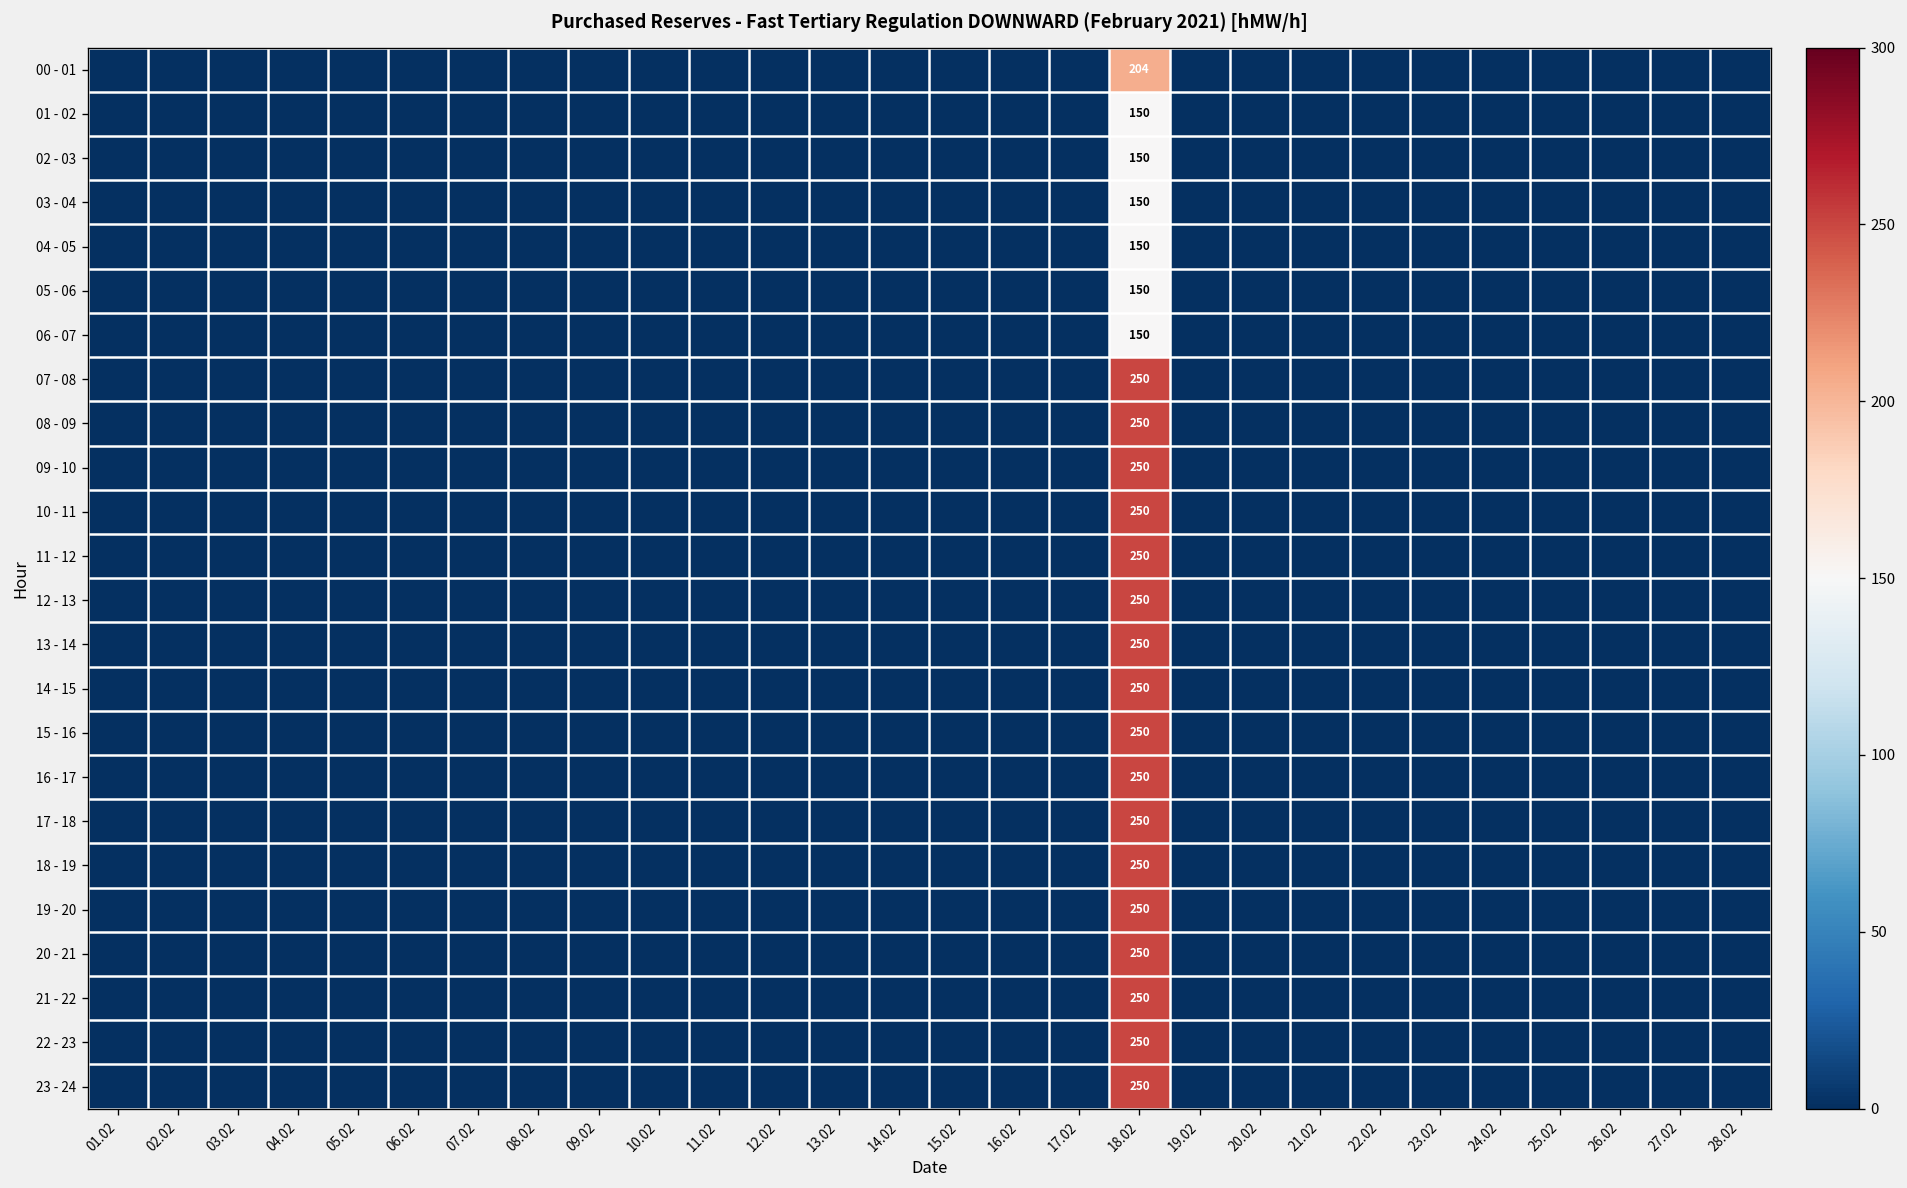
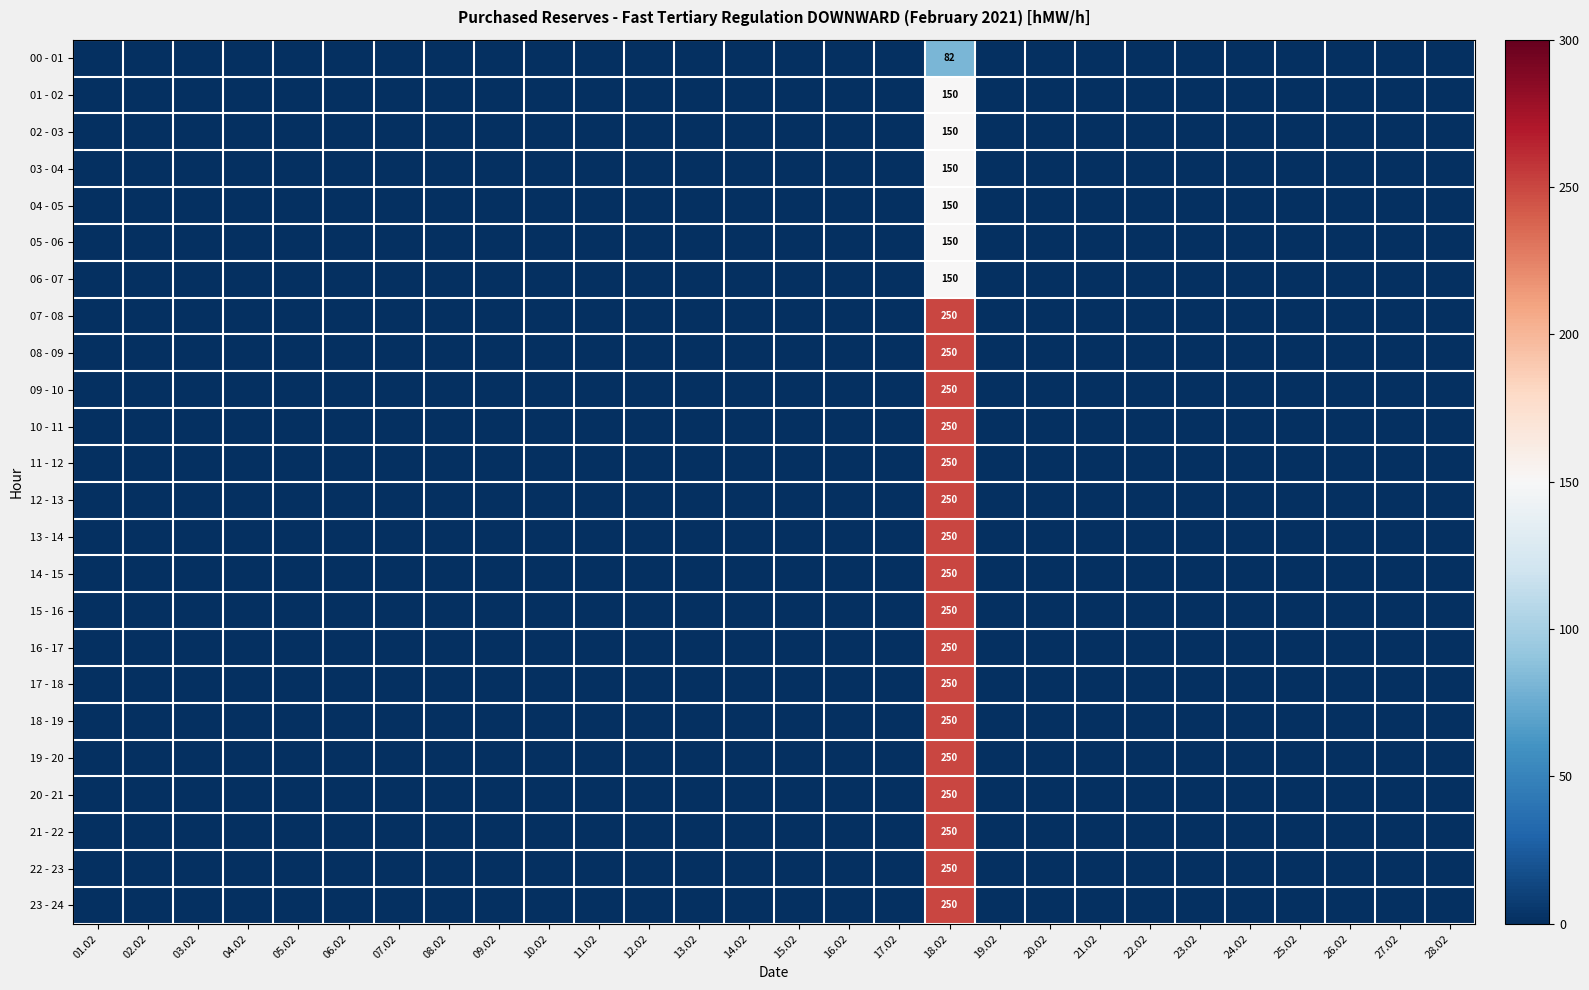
00 - 01, 18.02: 204 -> 82
